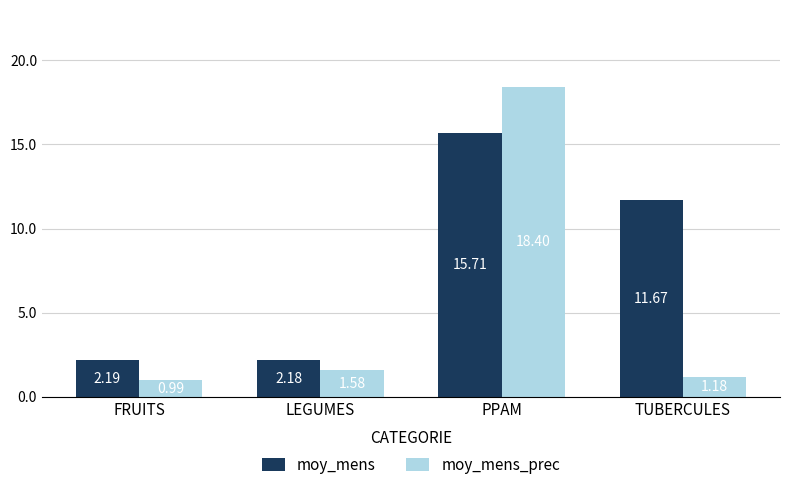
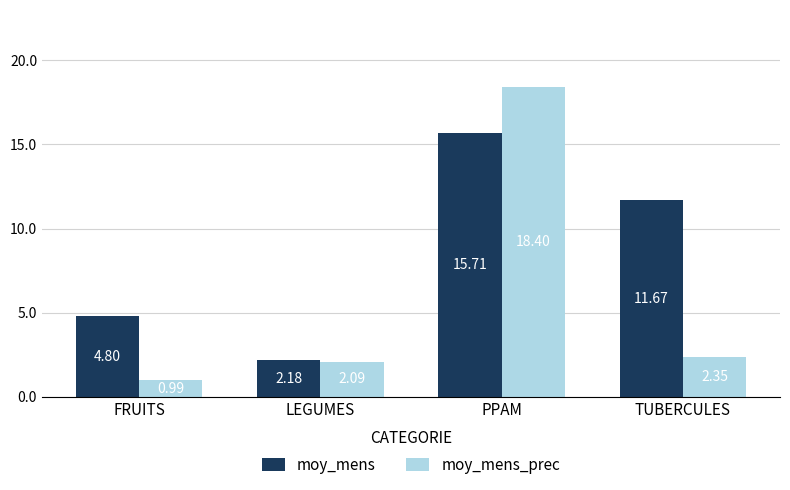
moy_mens, FRUITS: 2.19 -> 4.80
moy_mens_prec, LEGUMES: 1.58 -> 2.09
moy_mens_prec, TUBERCULES: 1.18 -> 2.35
